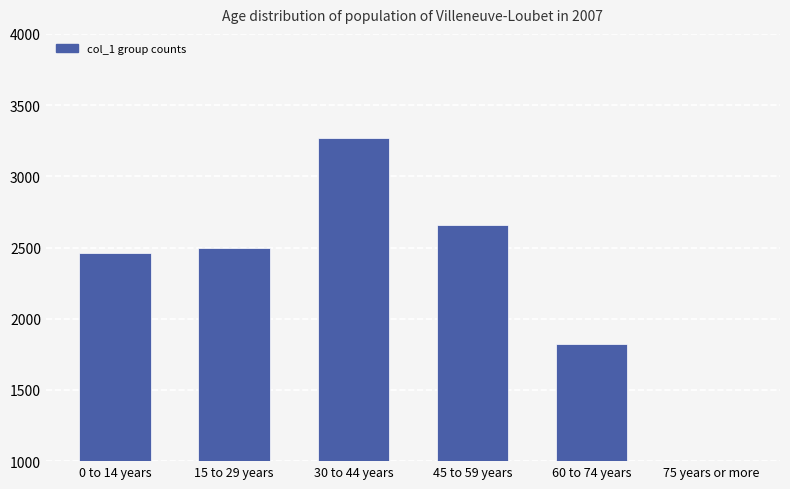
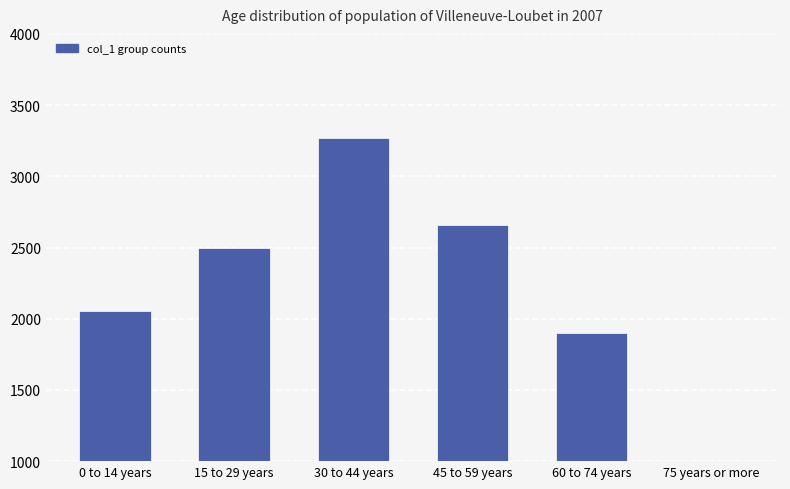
0 to 14 years: 2460 -> 2050
60 to 74 years: 1830 -> 1900
